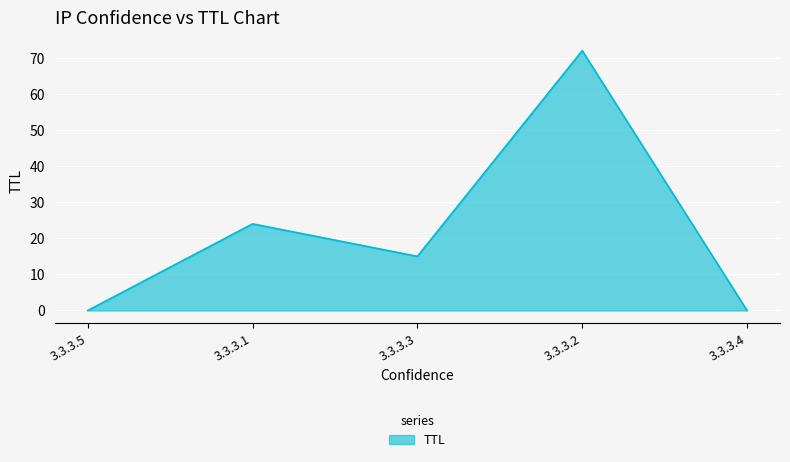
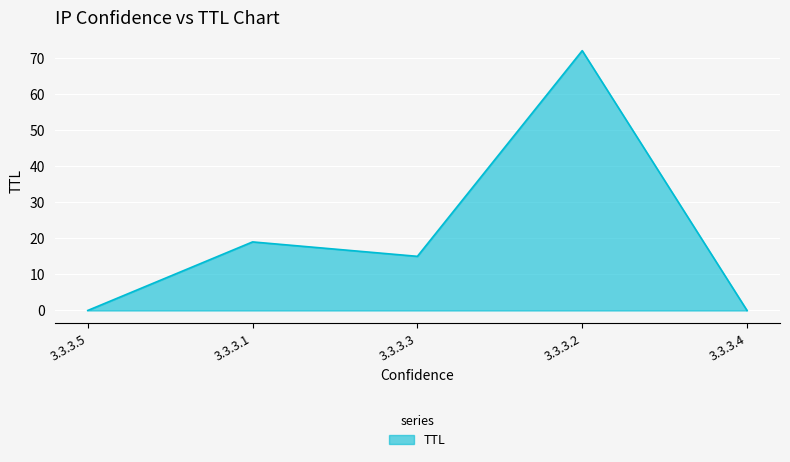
3.3.3.1: 24 -> 19
